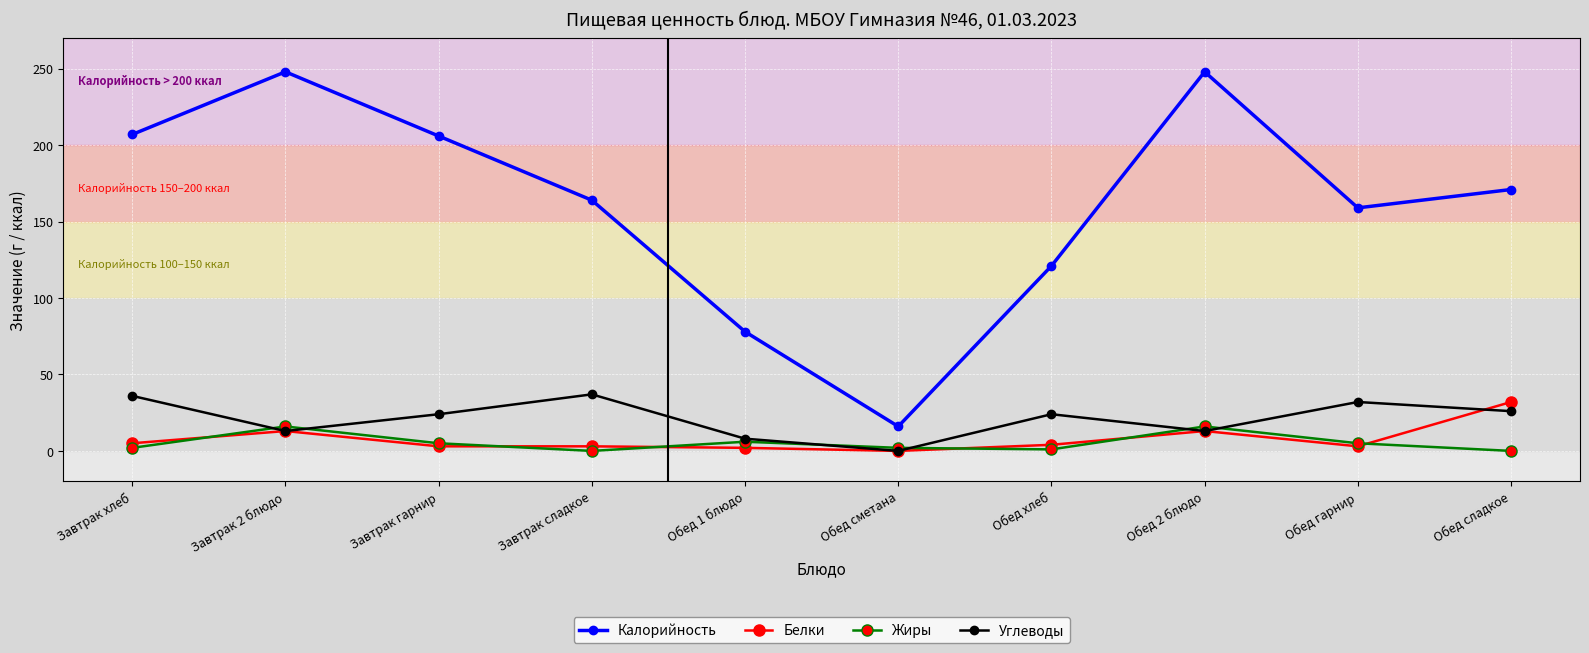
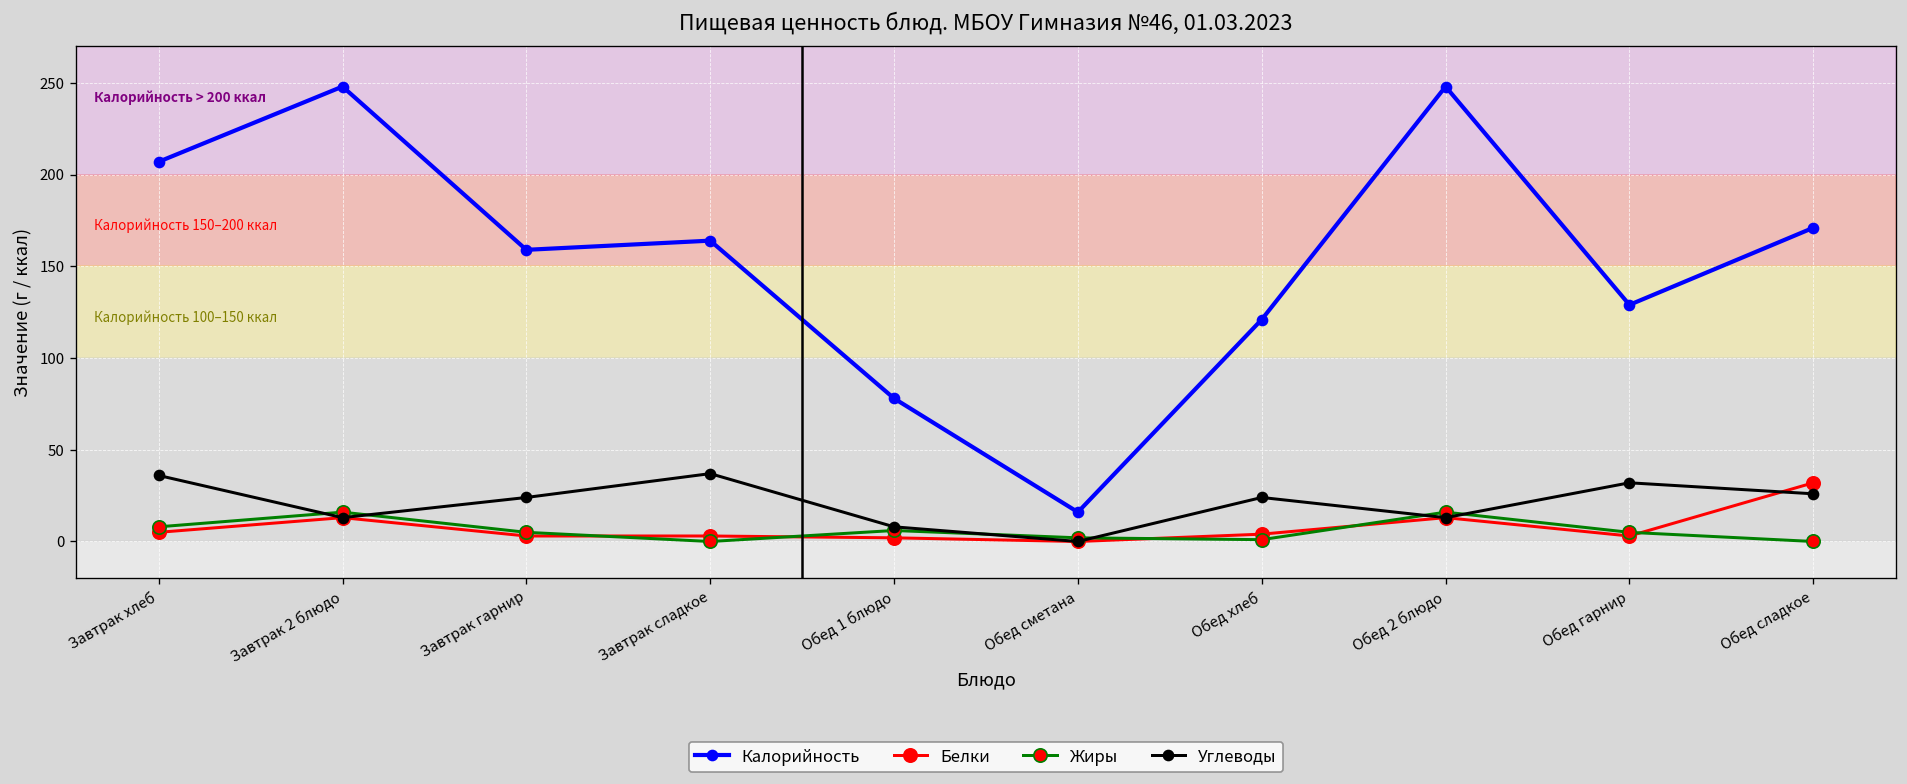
Жиры, Завтрак хлеб: 2 -> 8
Калорийность, Завтрак гарнир: 206 -> 159
Калорийность, Обед гарнир: 159 -> 129
